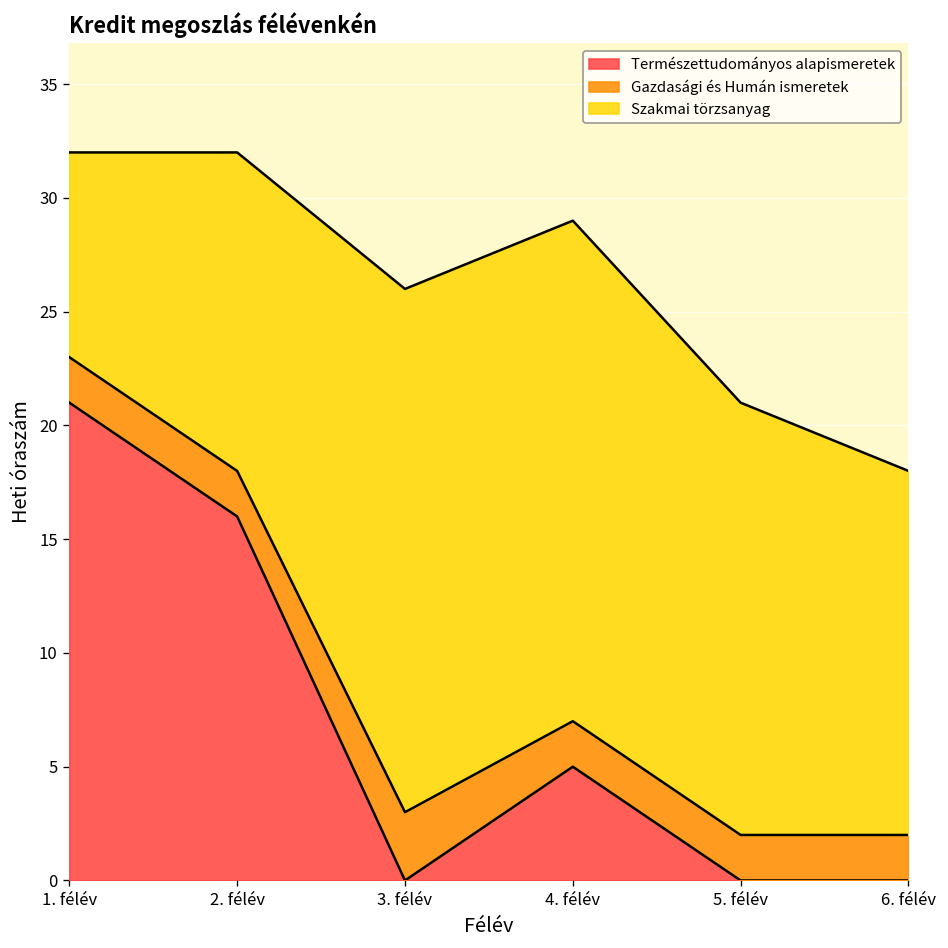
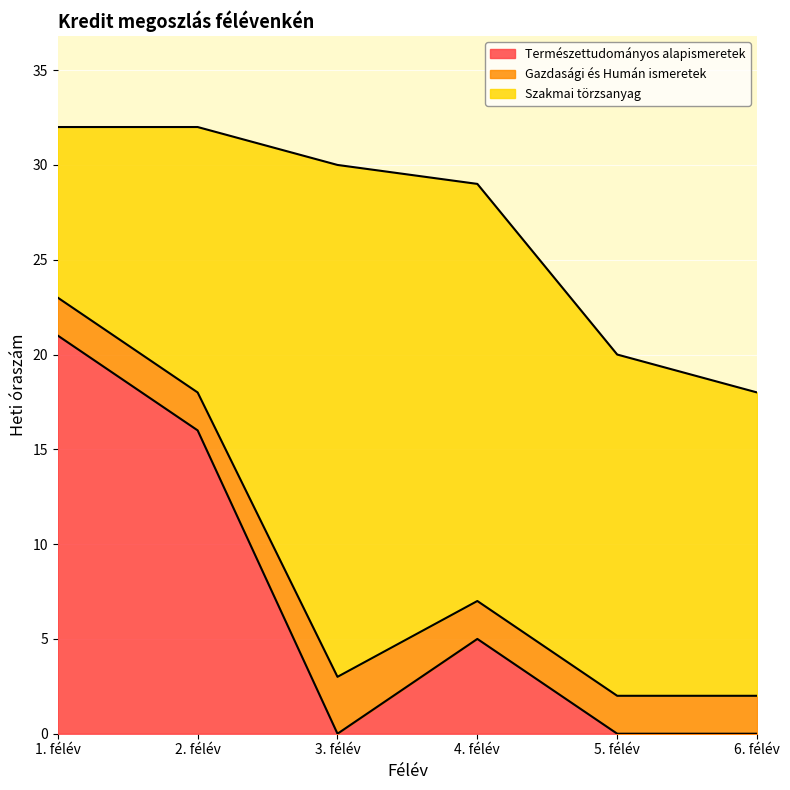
Szakmai törzsanyag, 3. félév: 23 -> 27
Szakmai törzsanyag, 5. félév: 19 -> 18
